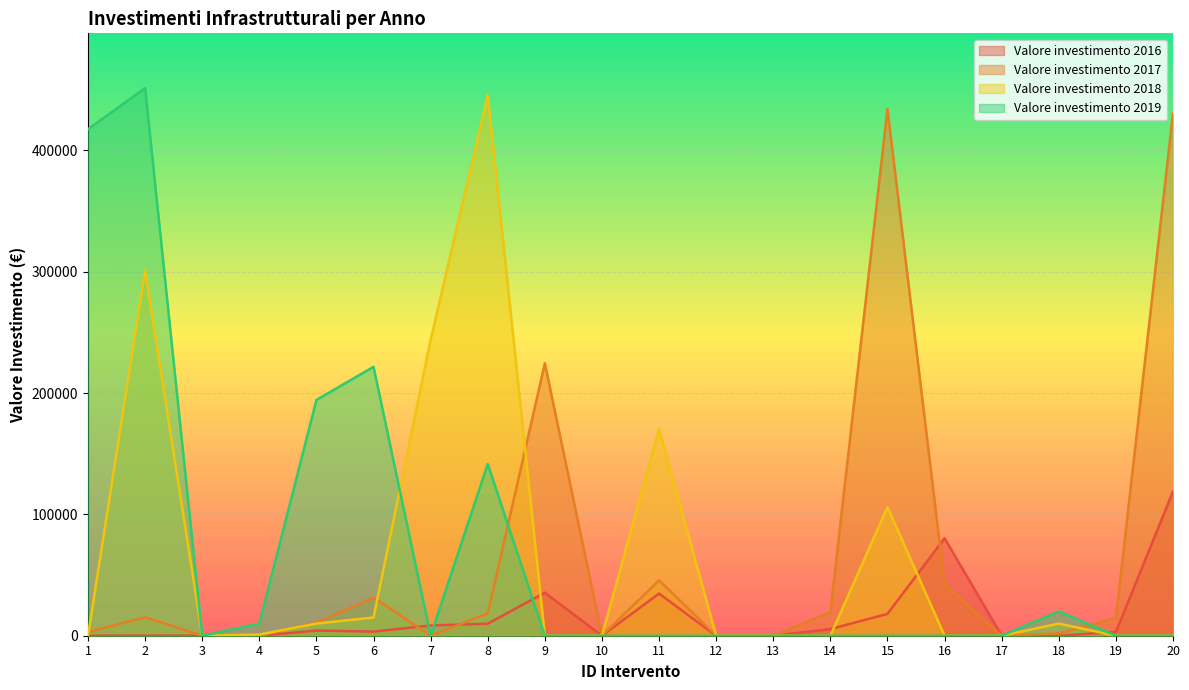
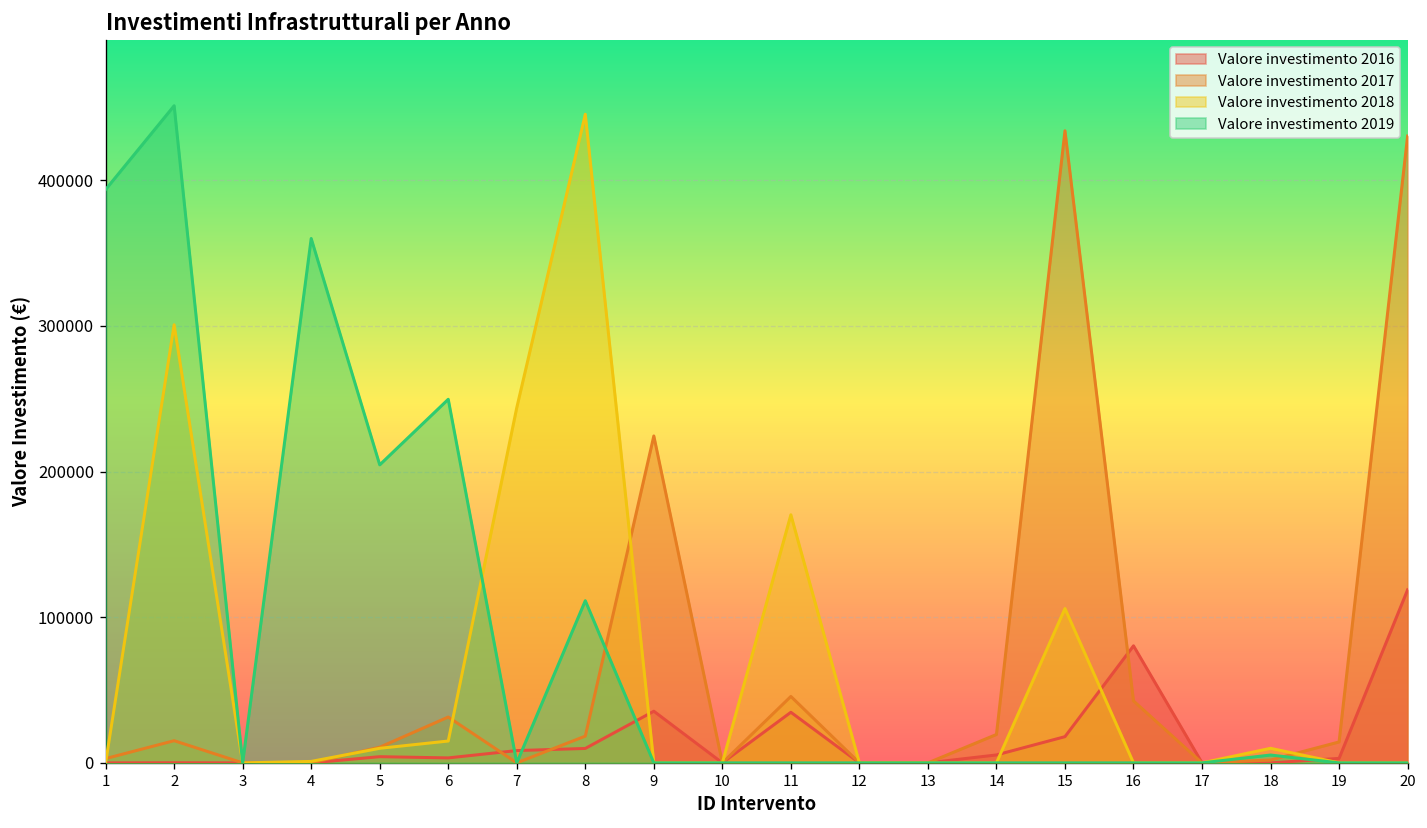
Valore investimento 2019, 1: 417000 -> 394000
Valore investimento 2019, 4: 10000 -> 360000
Valore investimento 2019, 5: 194000 -> 205000
Valore investimento 2019, 6: 222000 -> 250000
Valore investimento 2019, 8: 141000 -> 111000
Valore investimento 2019, 18: 20000 -> 5000
